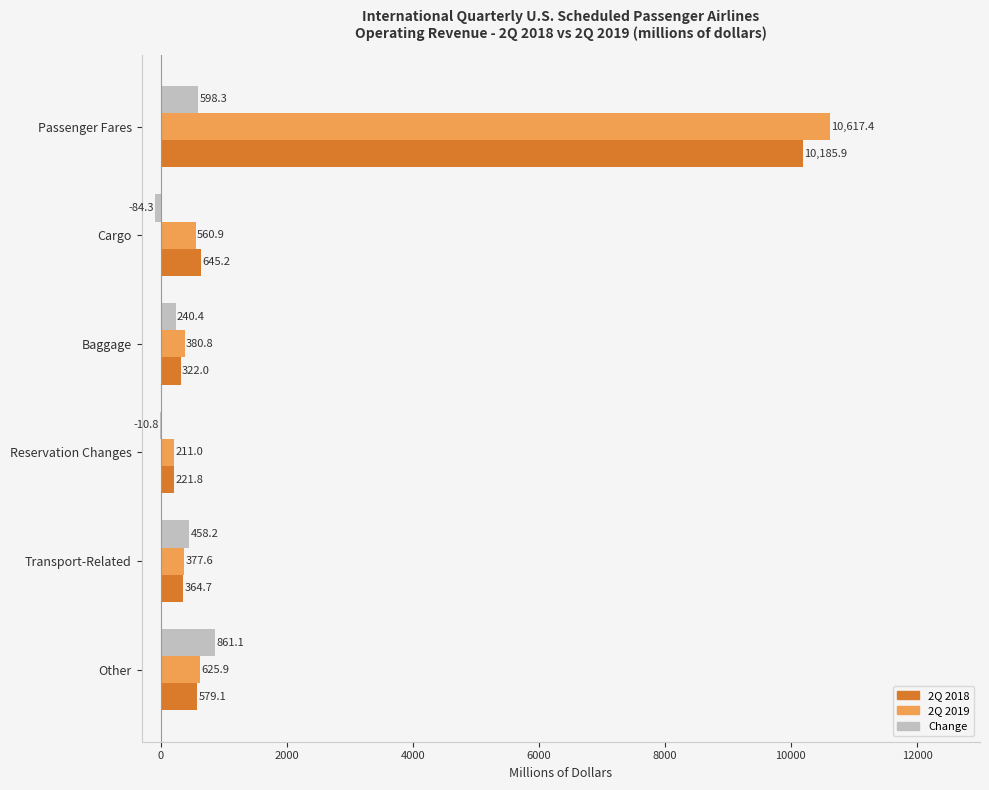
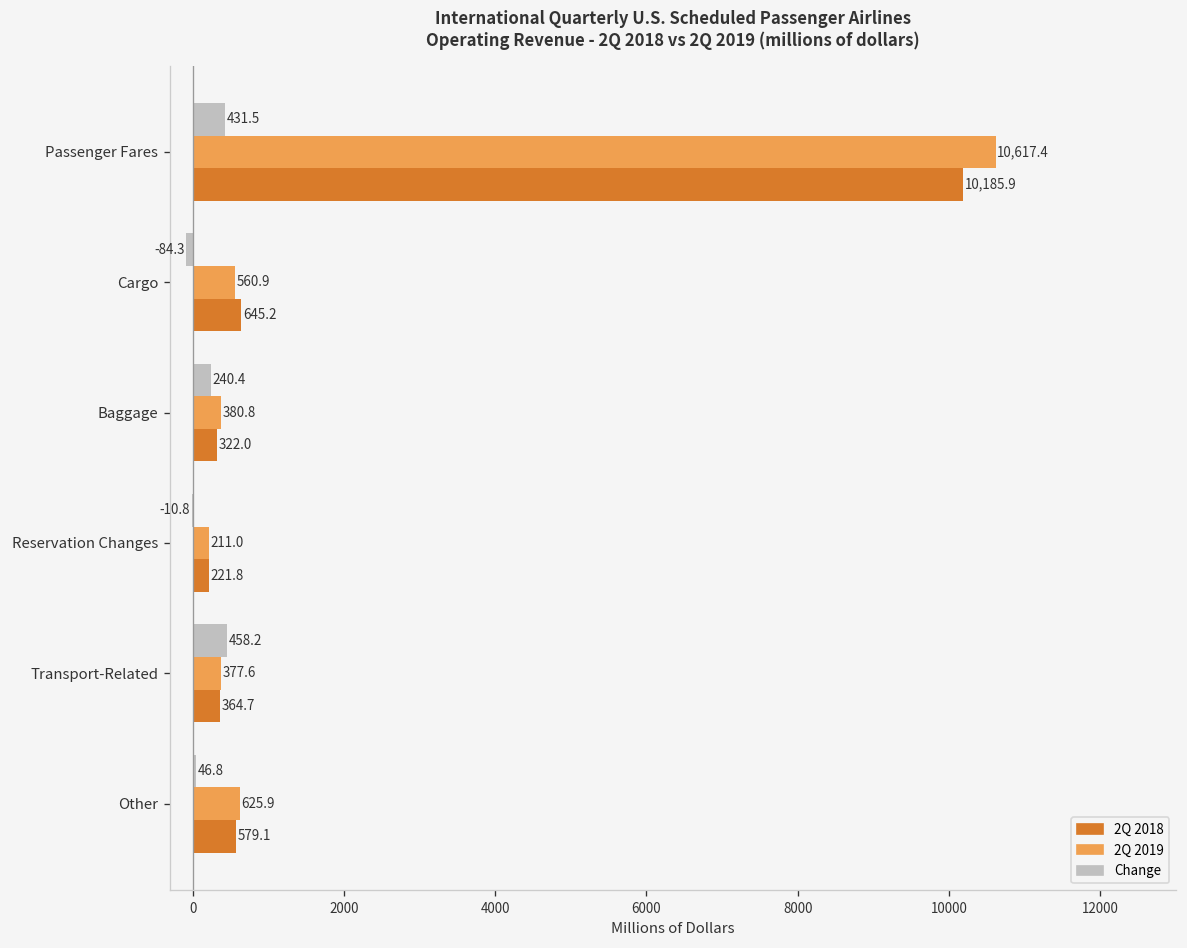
Change, Passenger Fares: 598.3 -> 431.5
Change, Other: 861.1 -> 46.8
